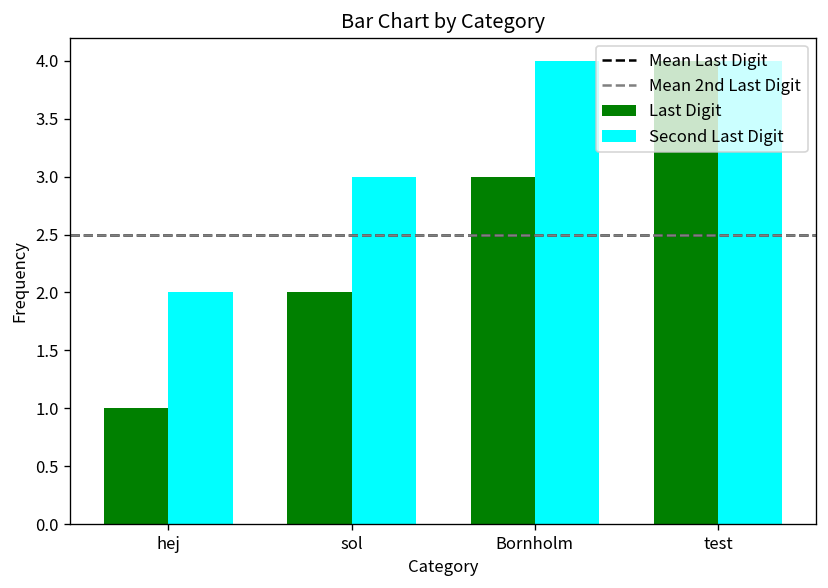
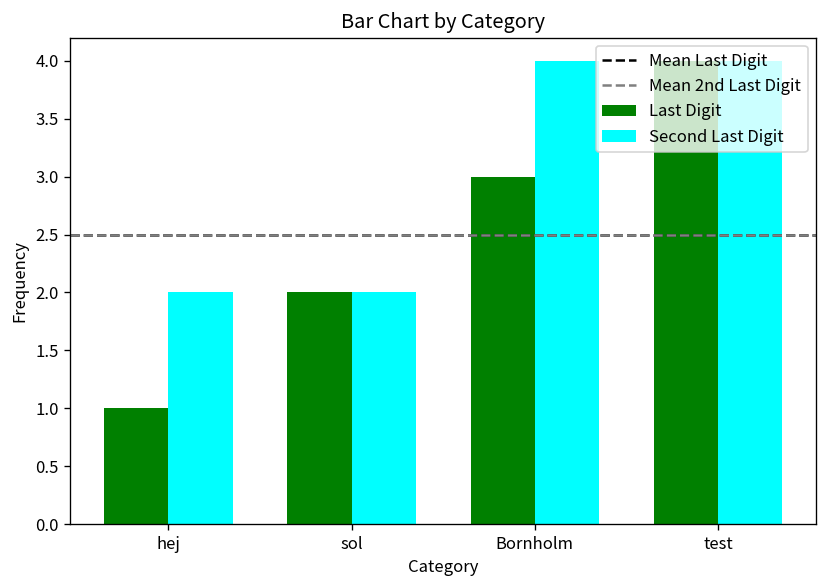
Second Last Digit, sol: 3 -> 2
